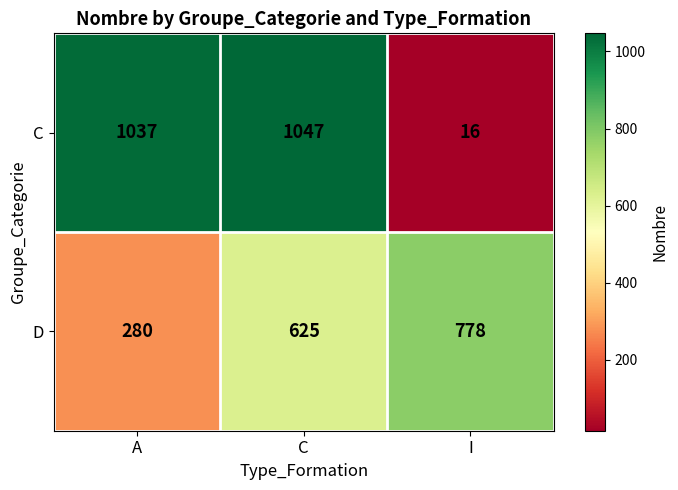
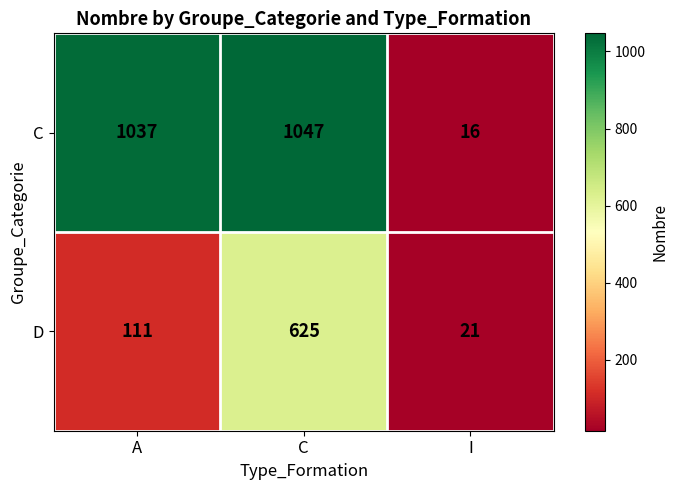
D, A: 280 -> 111
D, I: 778 -> 21
